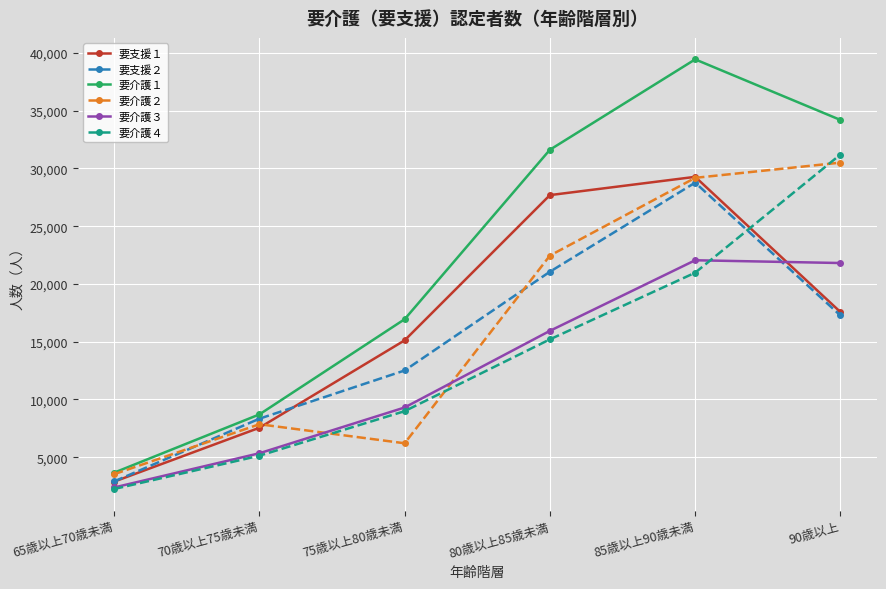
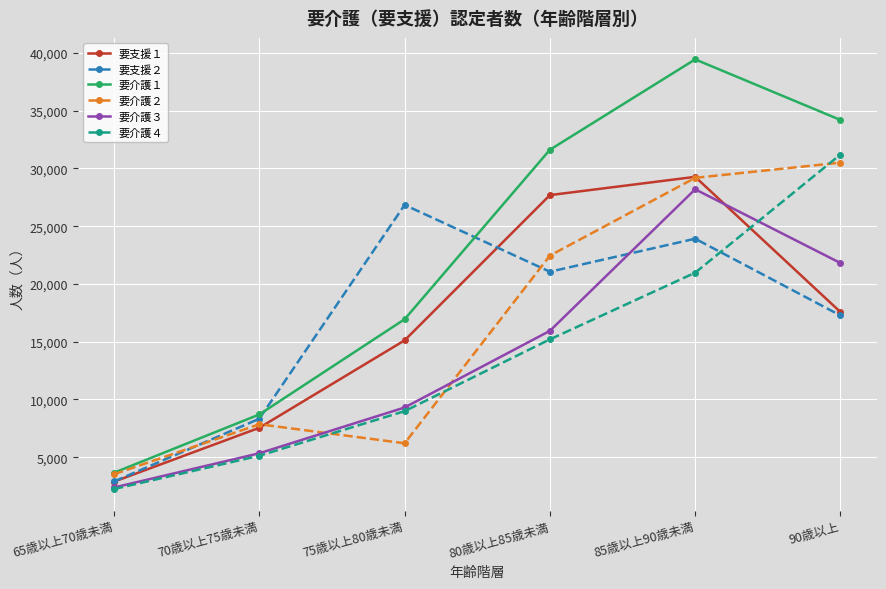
要支援２, 75歳以上80歳未満: 12,500 -> 26,800
要支援２, 85歳以上90歳未満: 28,800 -> 23,900
要介護３, 85歳以上90歳未満: 22,000 -> 28,200
